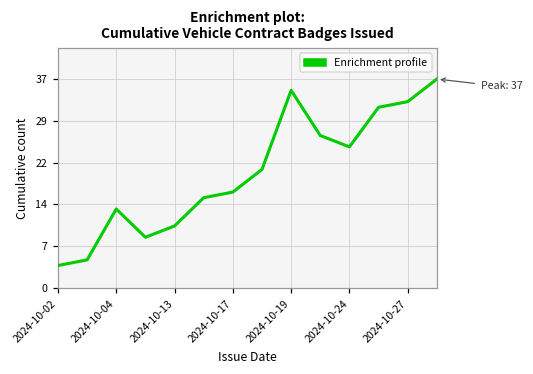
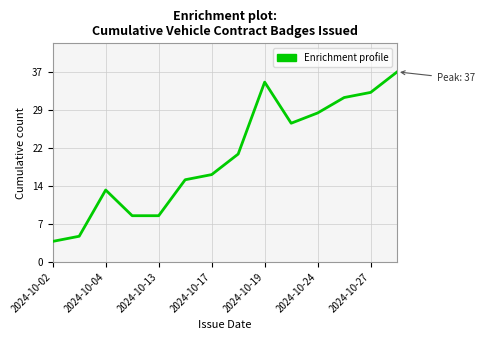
2024-10-13: 11 -> 9
2024-10-24: 25 -> 29
